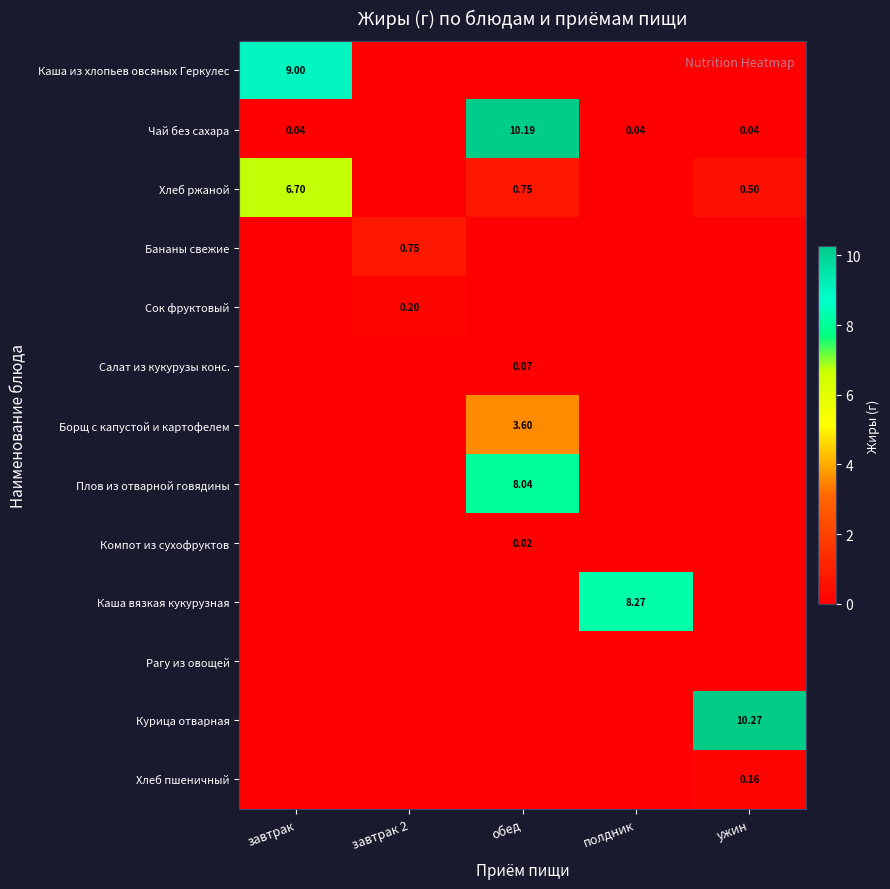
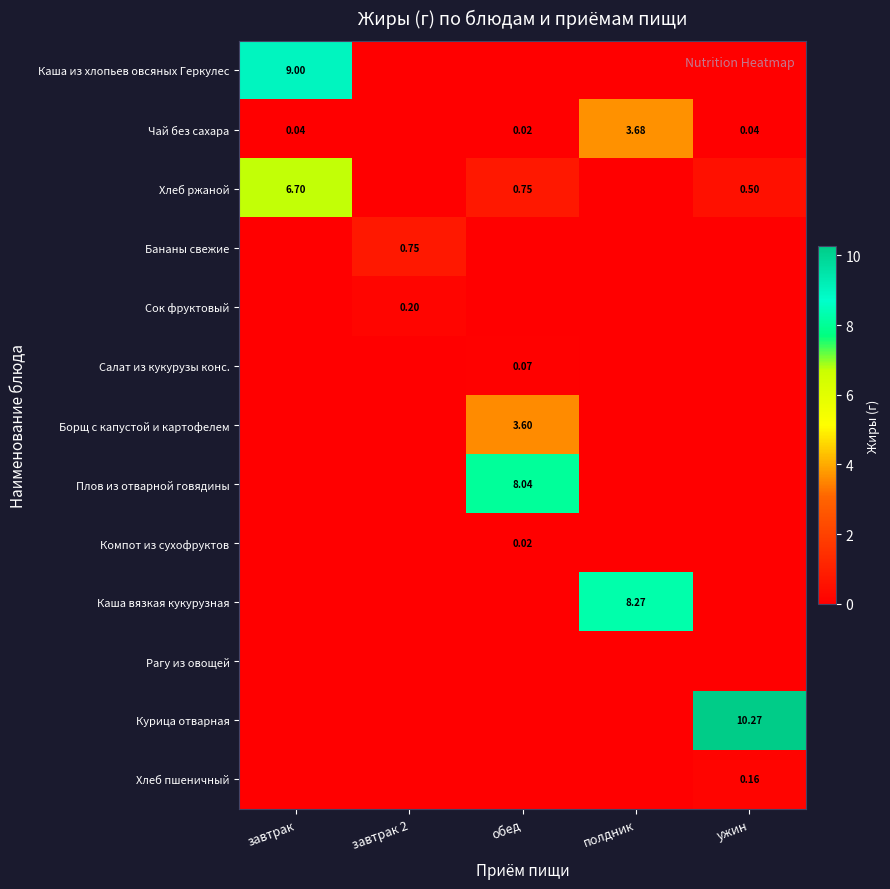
Чай без сахара, обед: 10.19 -> 0.02
Чай без сахара, полдник: 0.04 -> 3.68
